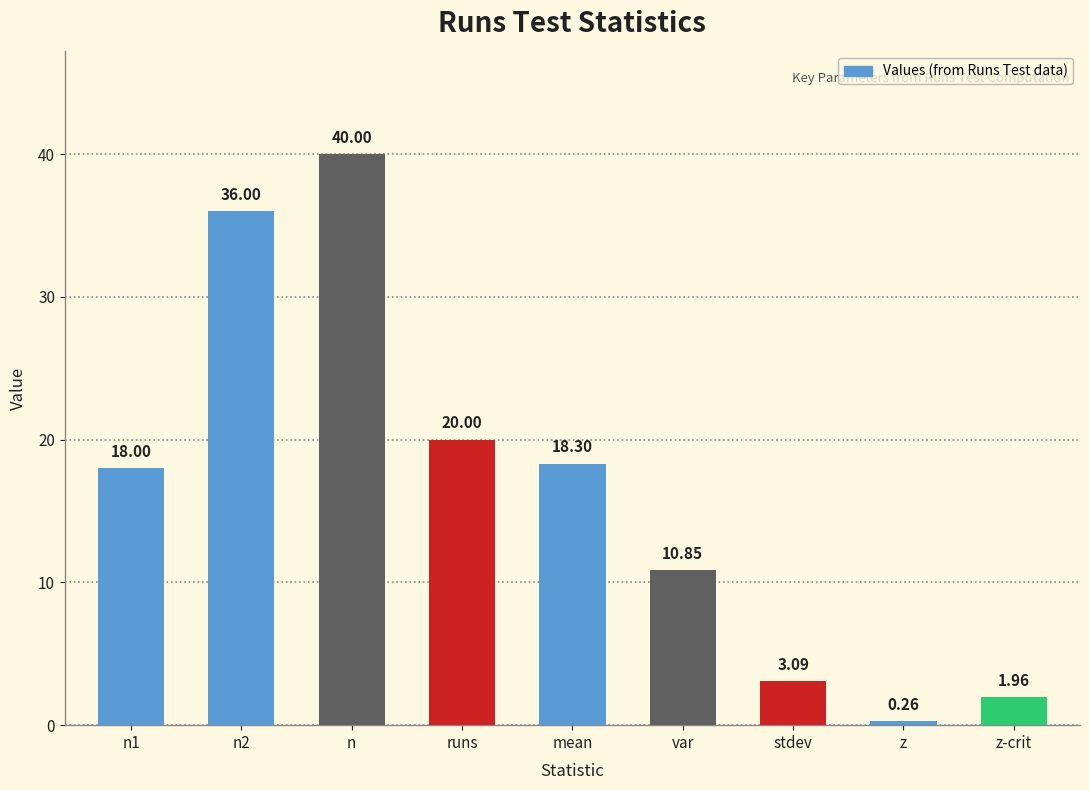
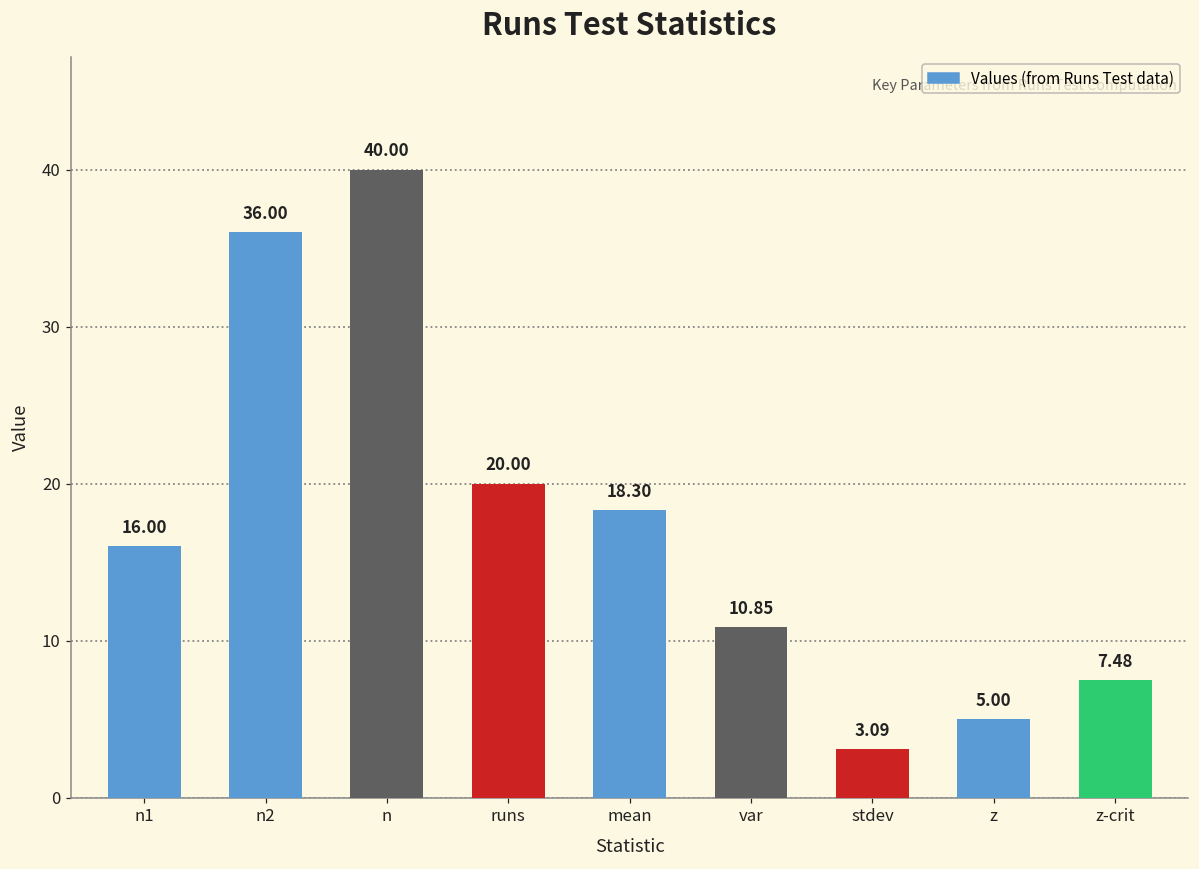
n1: 18.00 -> 16.00
z: 0.26 -> 5.00
z-crit: 1.96 -> 7.48
